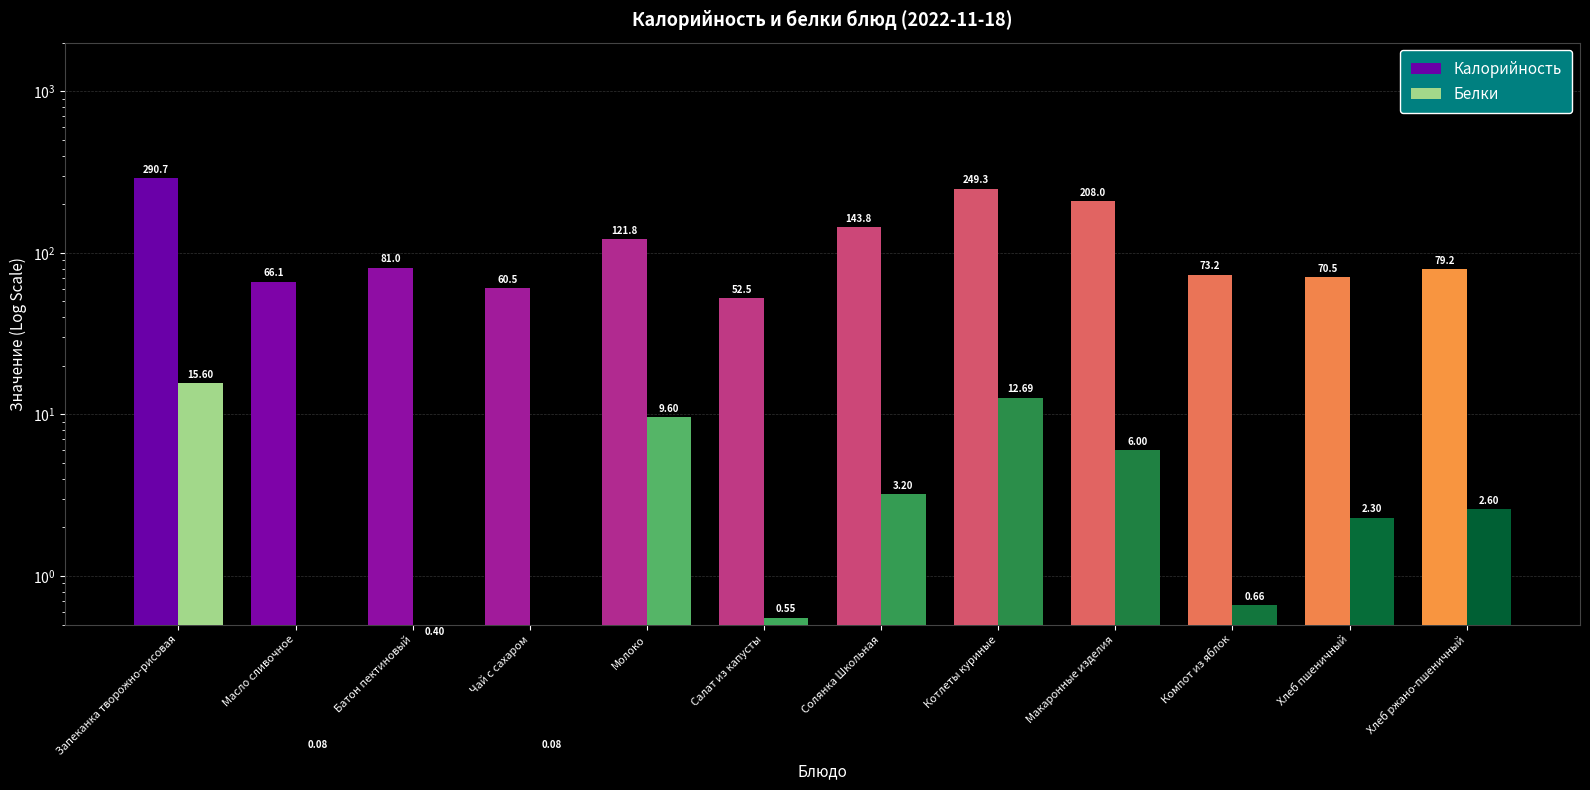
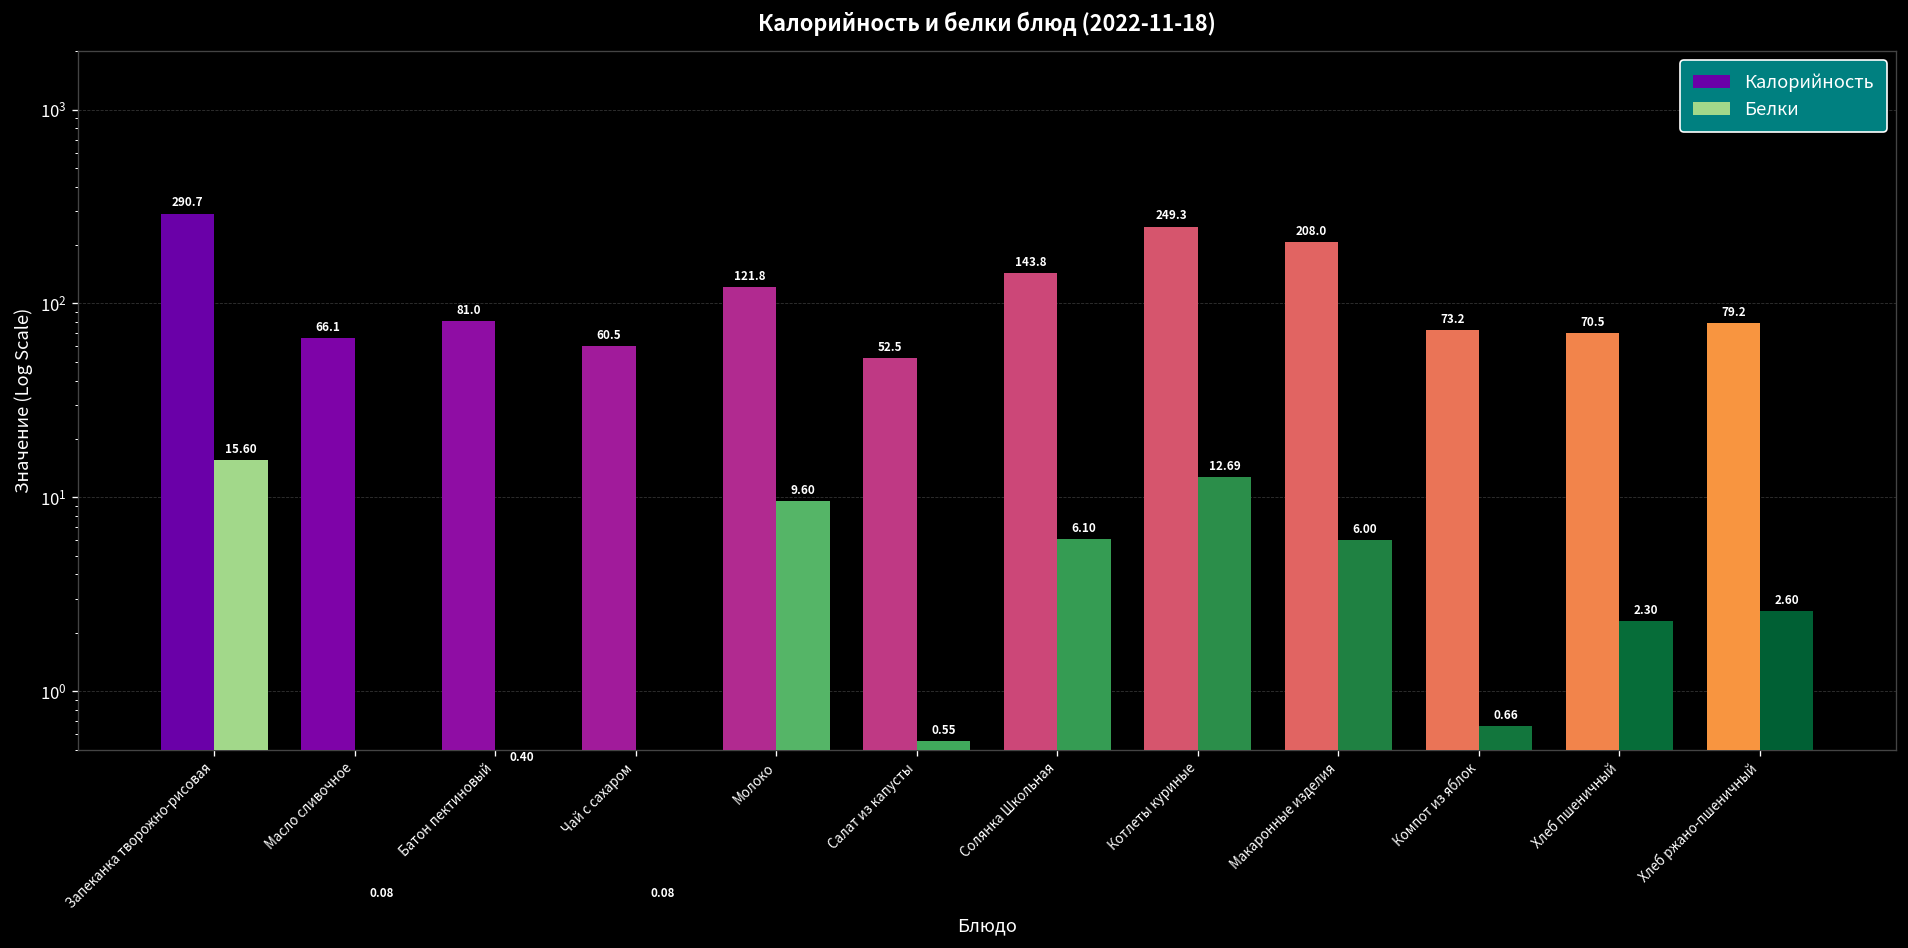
Белки, Солянка Школьная: 3.20 -> 6.10
